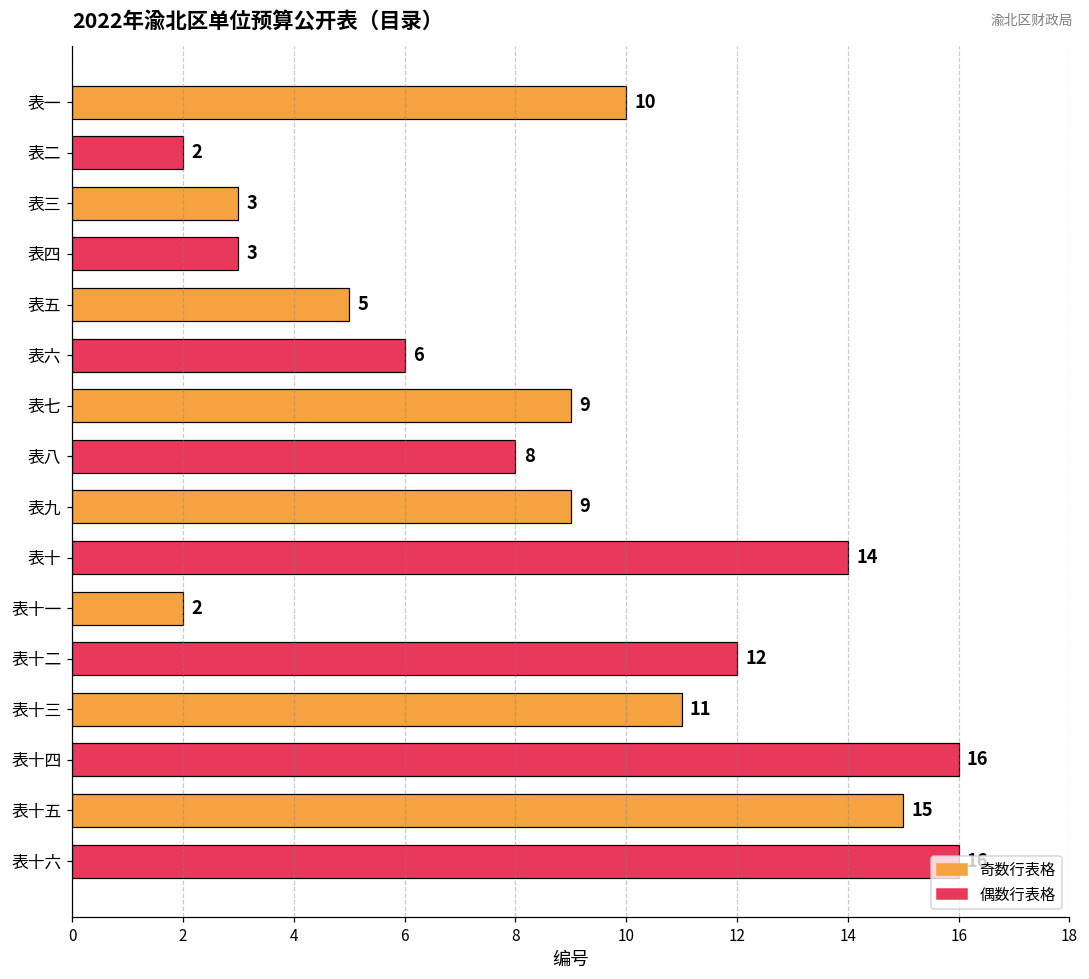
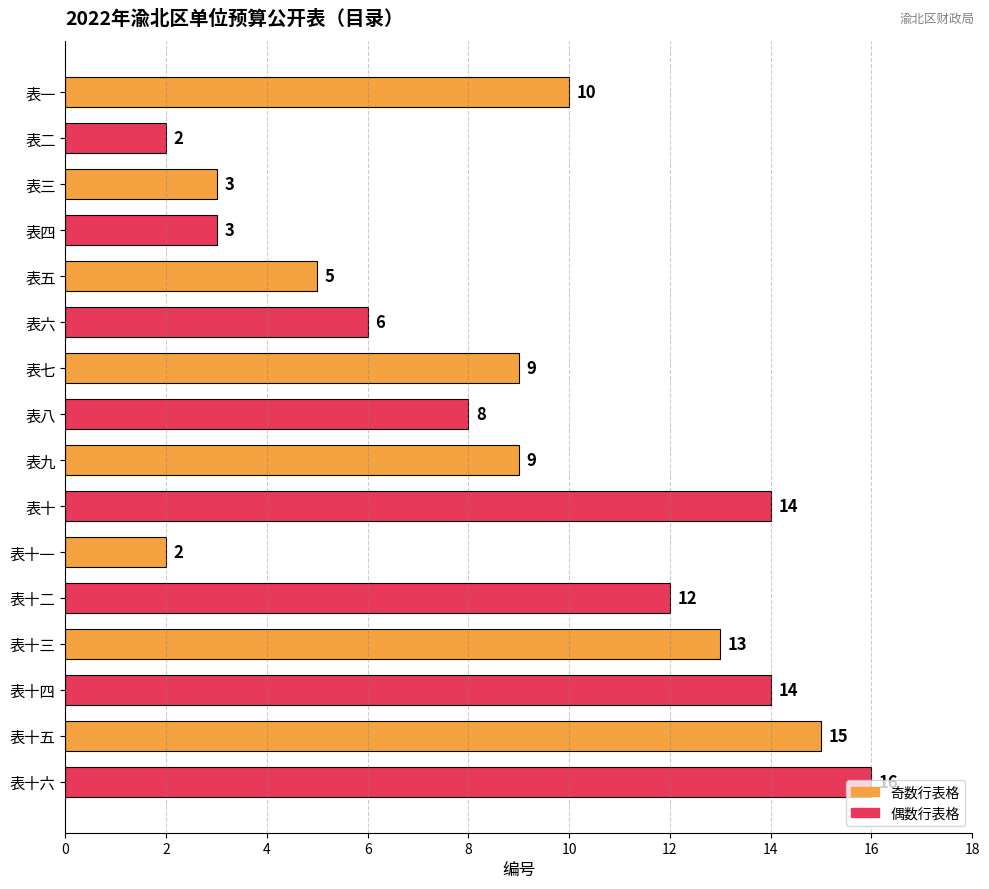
表十三: 11 -> 13
表十四: 16 -> 14
